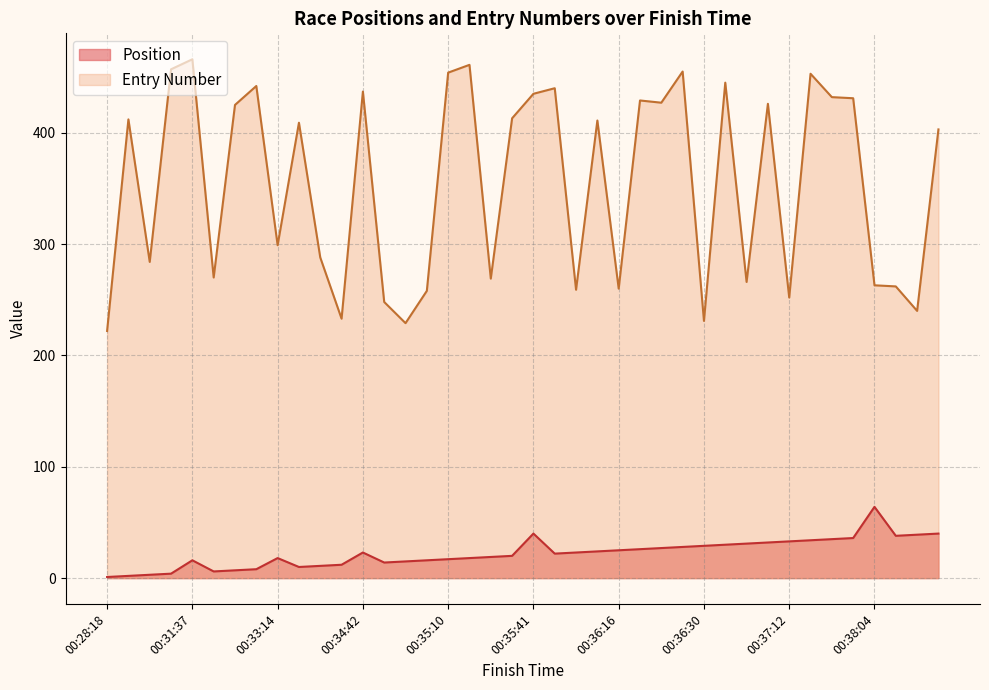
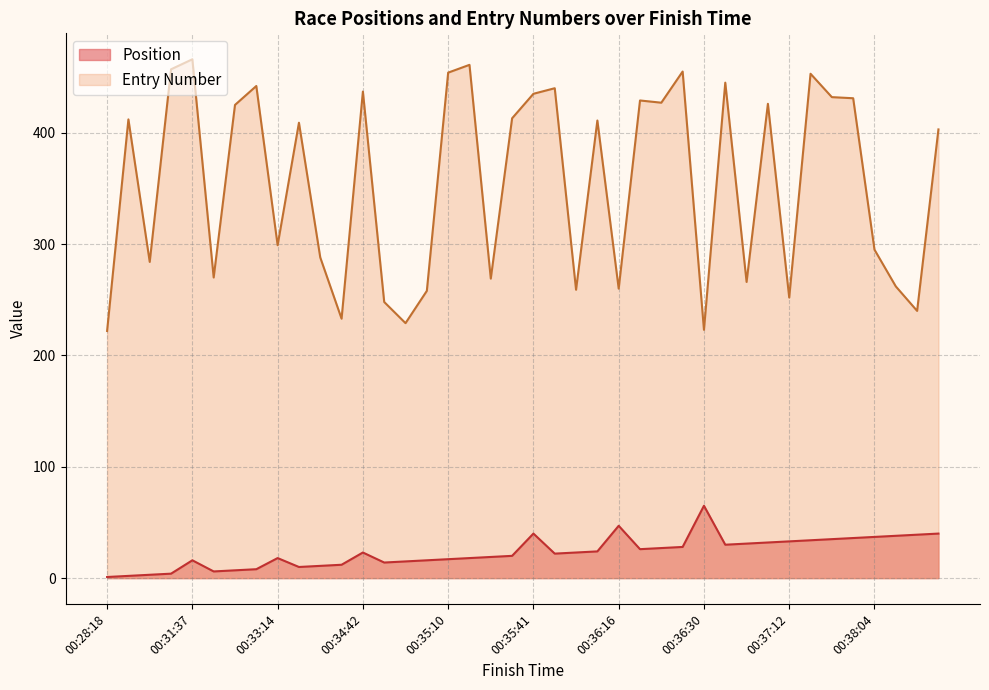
Position, 00:36:16: 25 -> 47
Position, 00:36:30: 29 -> 65
Entry Number, 00:36:30: 231 -> 223
Position, 00:38:04: 64 -> 37
Entry Number, 00:38:04: 263 -> 295
